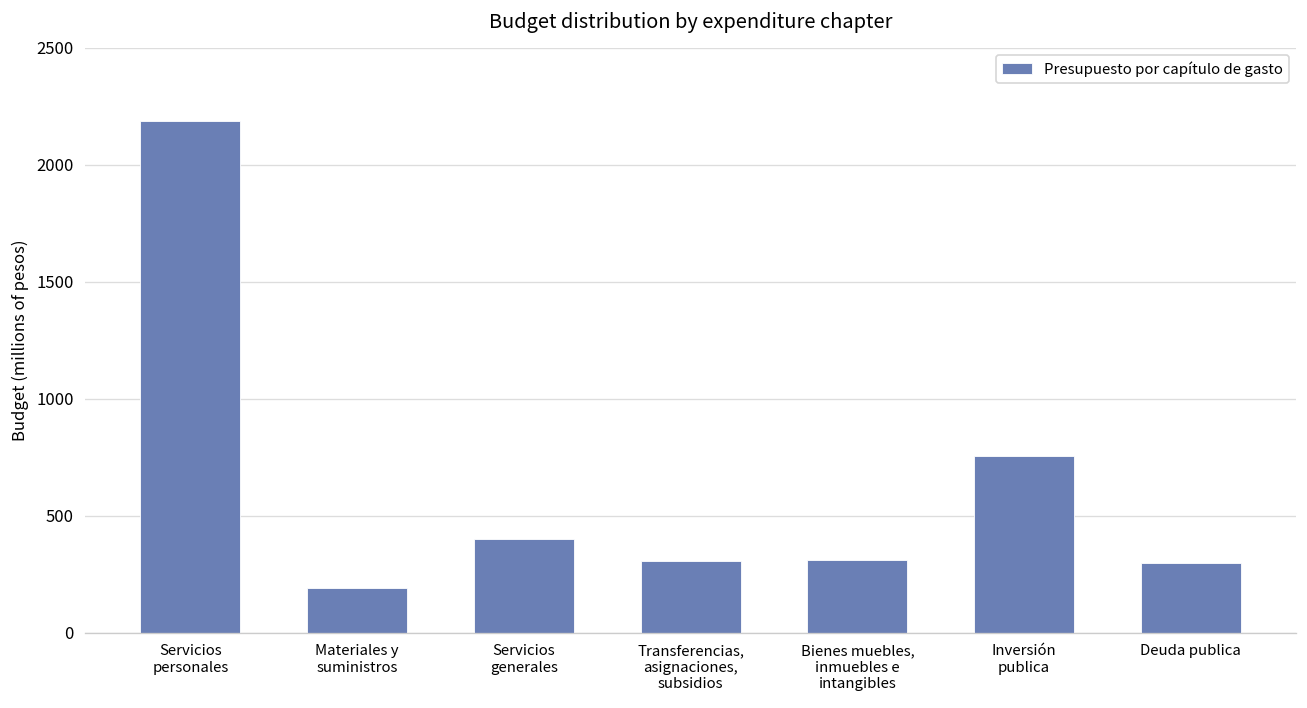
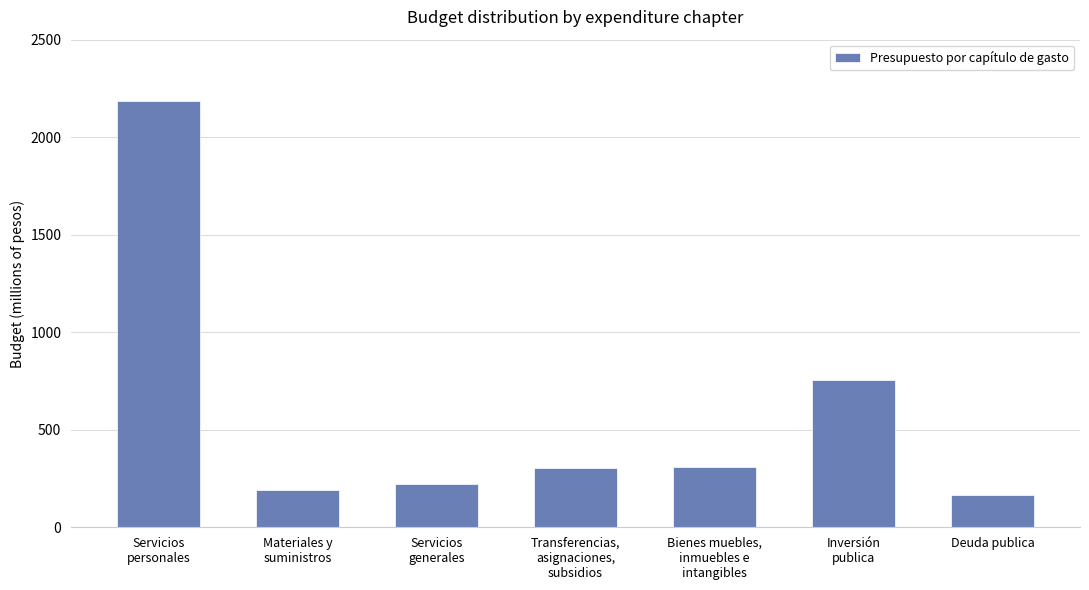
Servicios generales: 400 -> 220
Deuda publica: 300 -> 170
